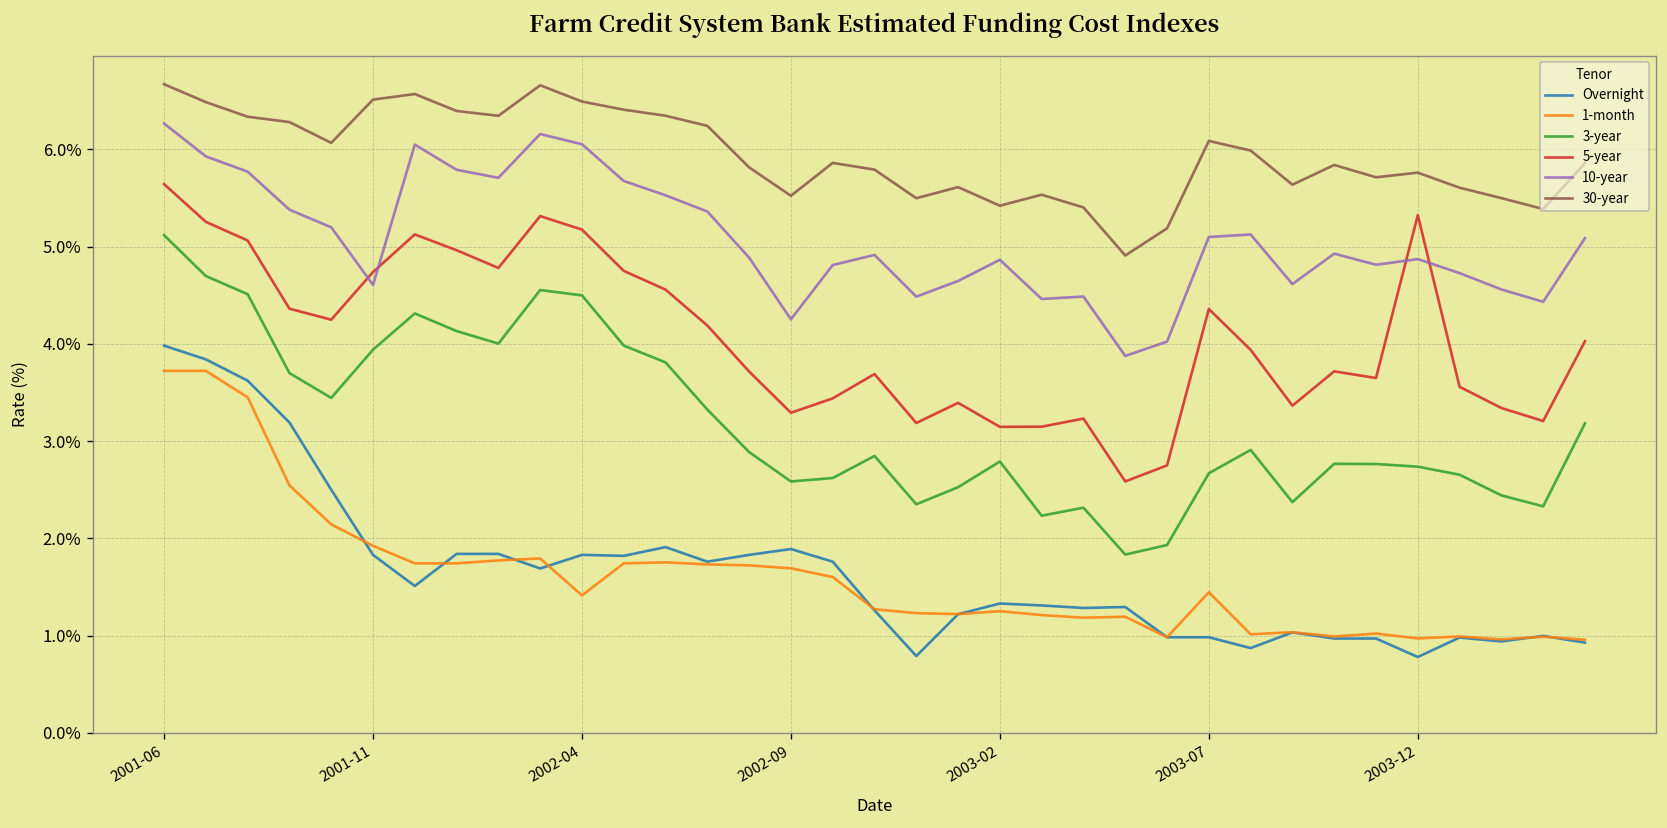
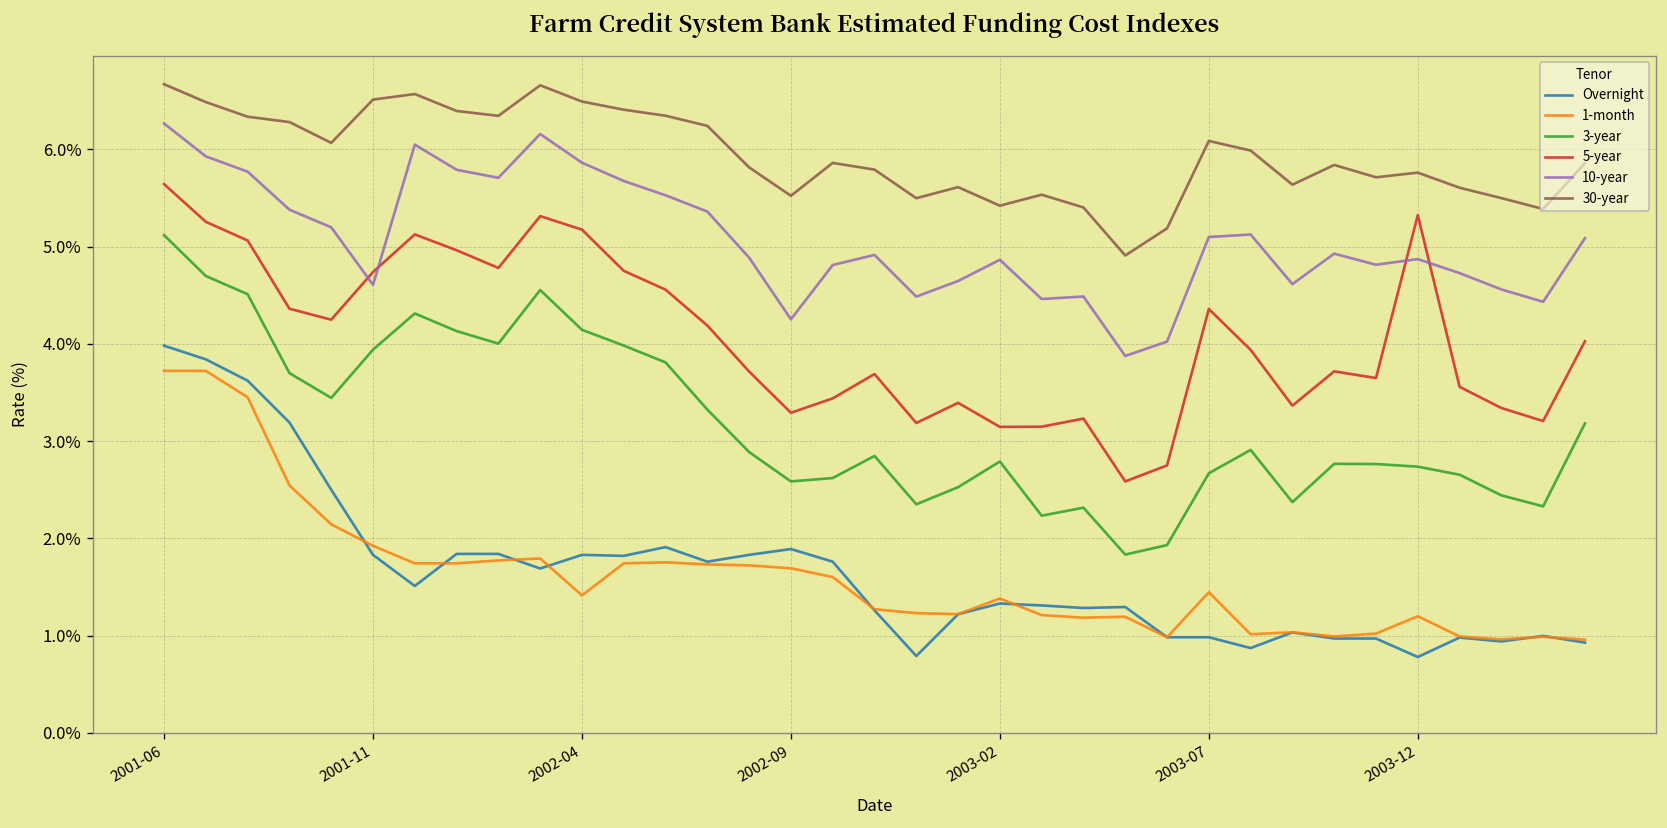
3-year, 2002-04: 4.5% -> 4.1%
10-year, 2002-04: 6.1% -> 5.9%
1-month, 2003-02: 1.3% -> 1.4%
1-month, 2003-12: 1.0% -> 1.2%
